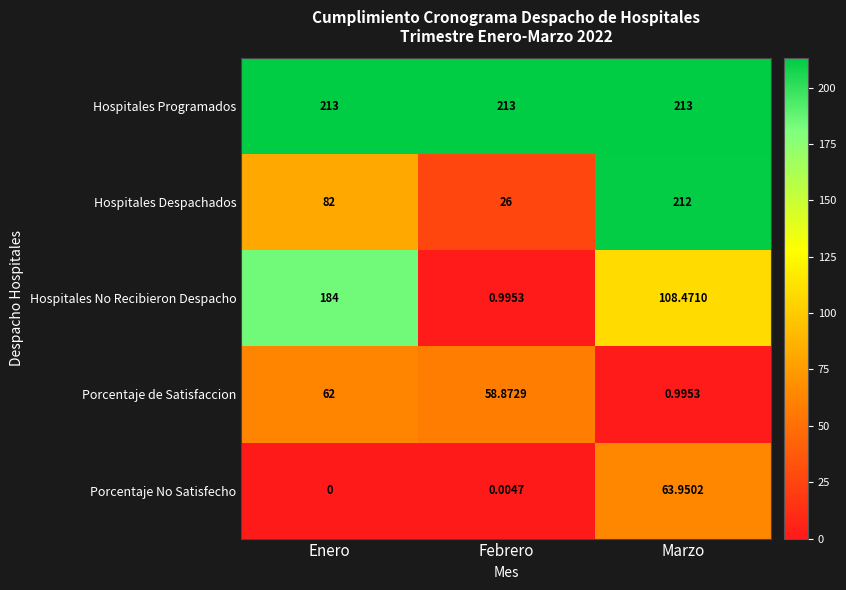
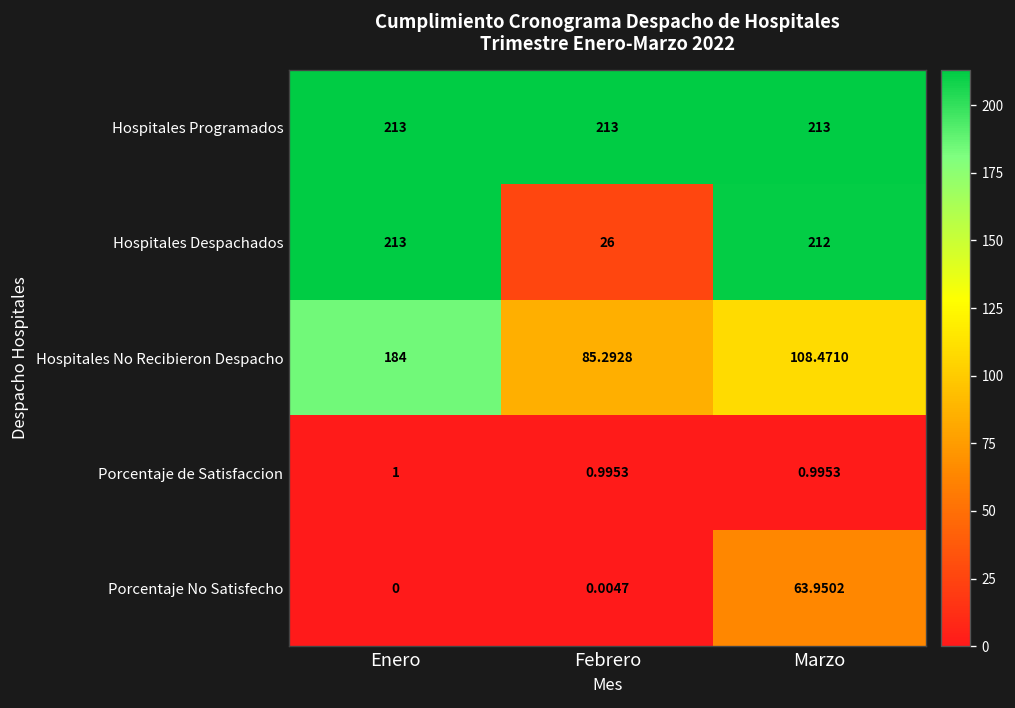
Hospitales Despachados, Enero: 82 -> 213
Hospitales No Recibieron Despacho, Febrero: 0.9953 -> 85.2928
Porcentaje de Satisfaccion, Enero: 62 -> 1
Porcentaje de Satisfaccion, Febrero: 58.8729 -> 0.9953
